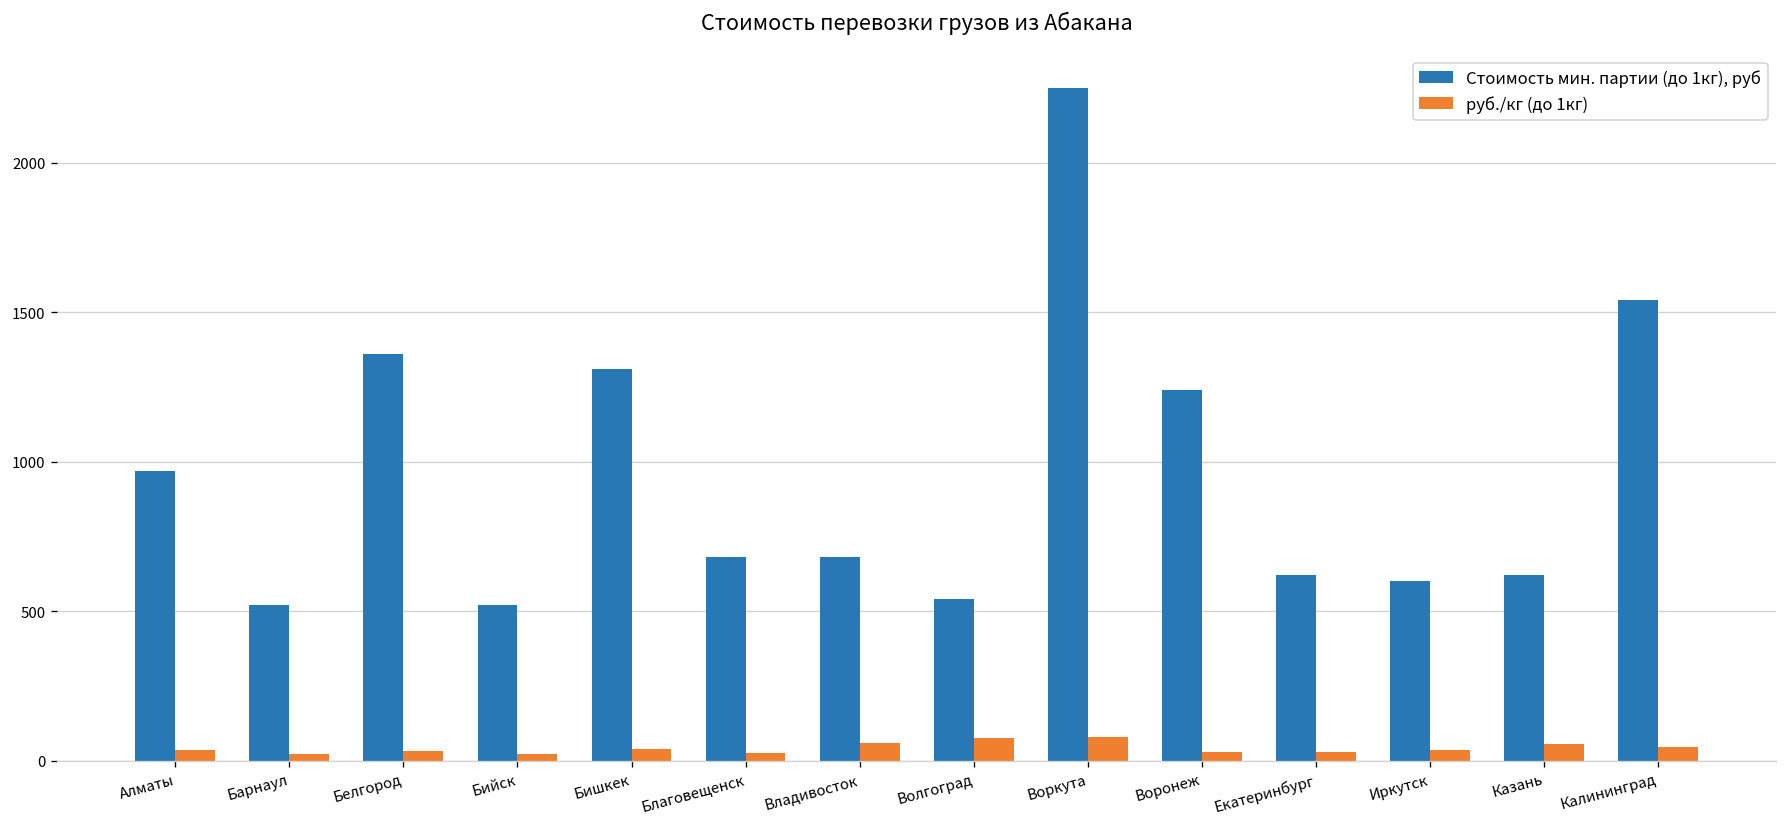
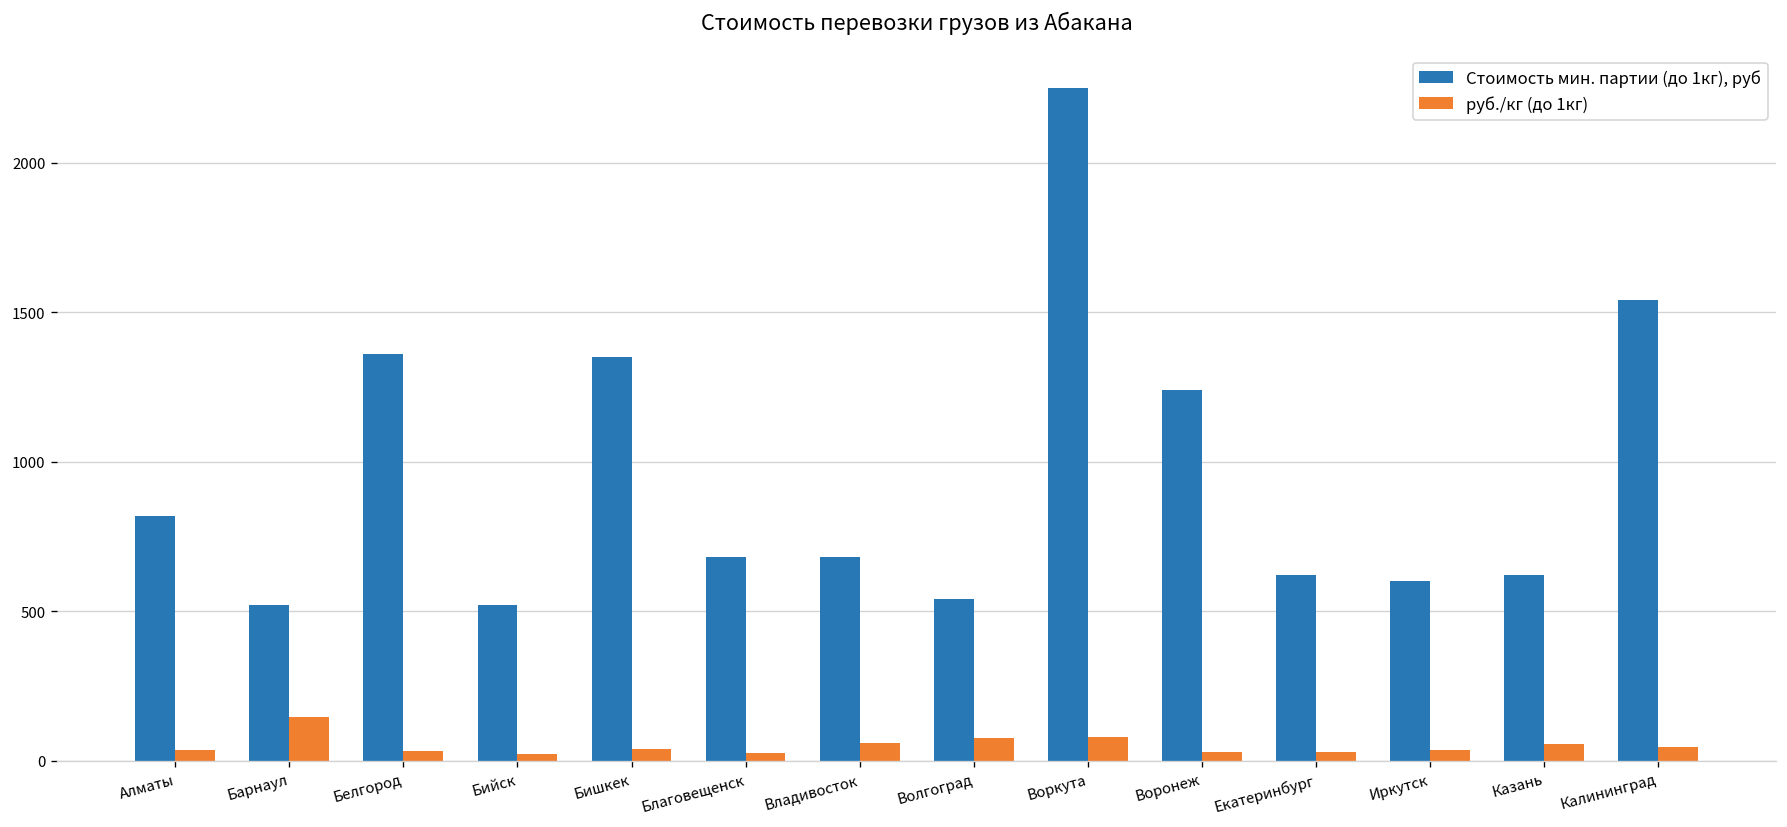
Стоимость мин. партии (до 1кг), руб, Алматы: 970 -> 820
руб./кг (до 1кг), Барнаул: 20 -> 150
Стоимость мин. партии (до 1кг), руб, Бишкек: 1310 -> 1350
